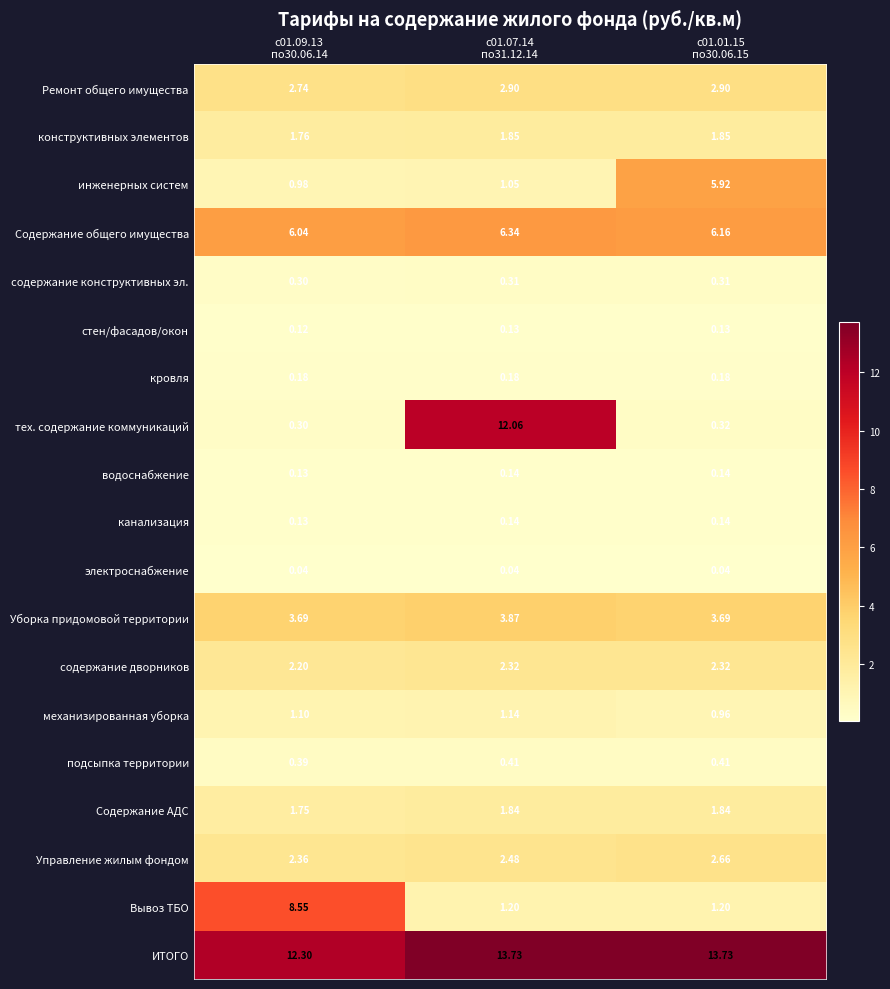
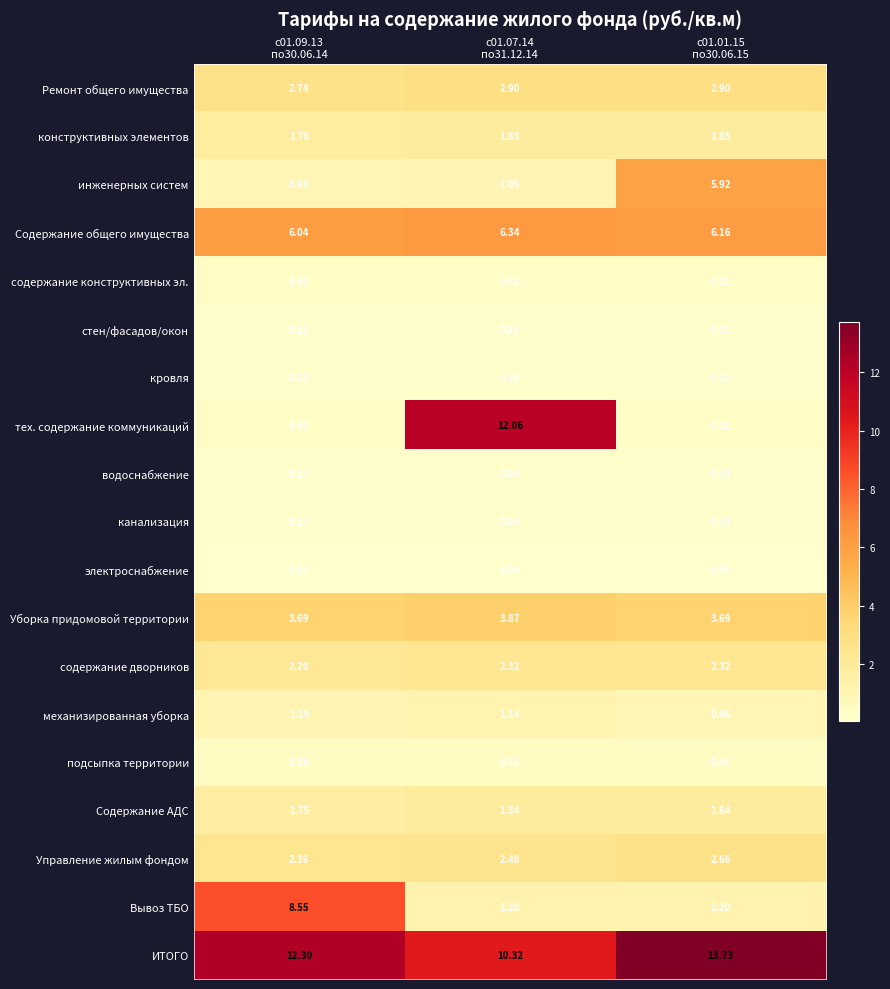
ИТОГО, с01.07.14 по31.12.14: 13.73 -> 10.32
